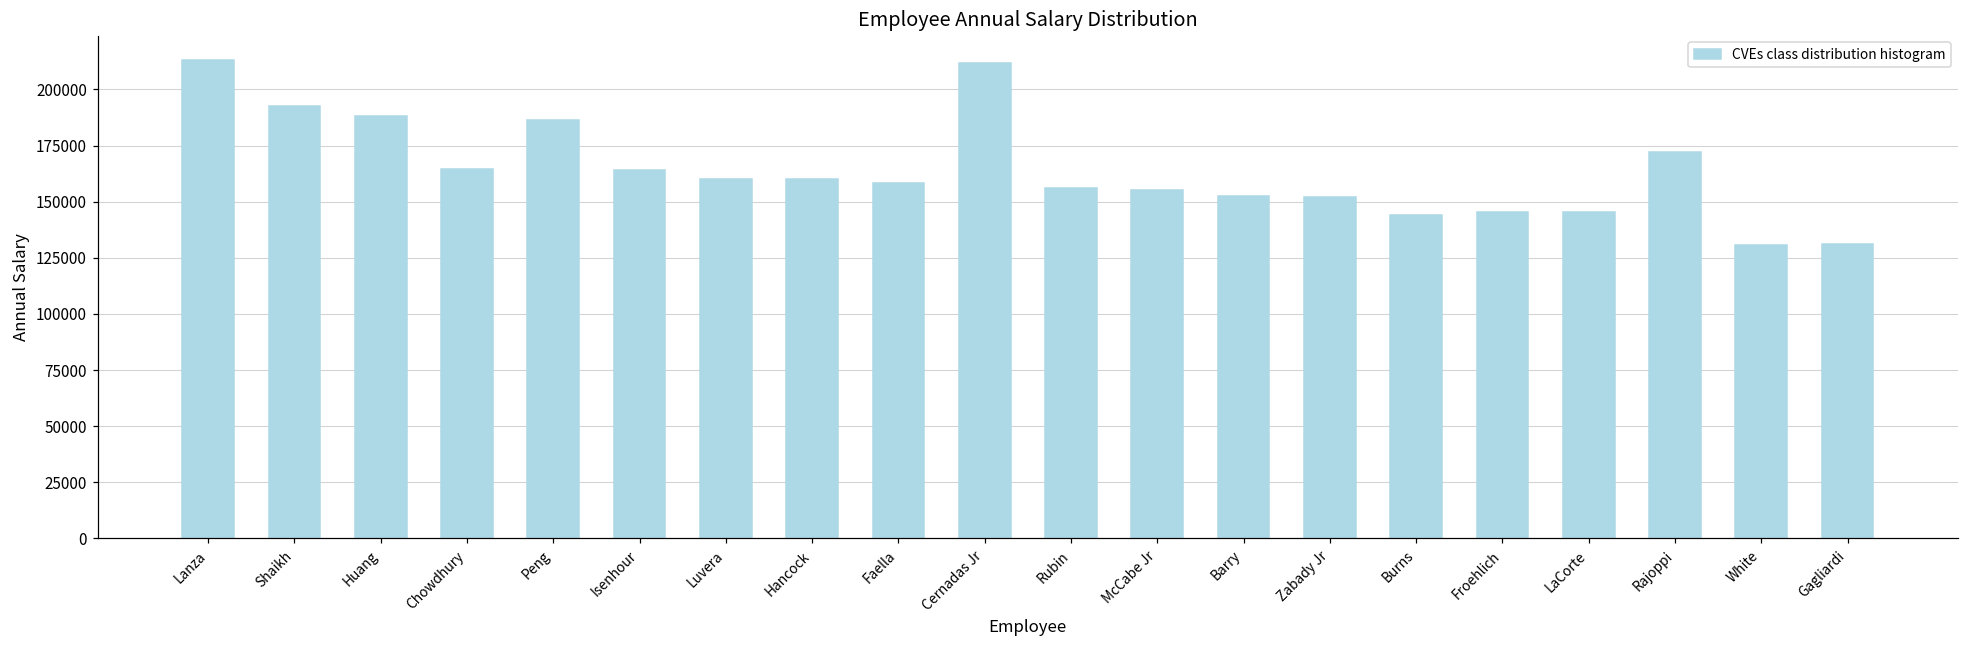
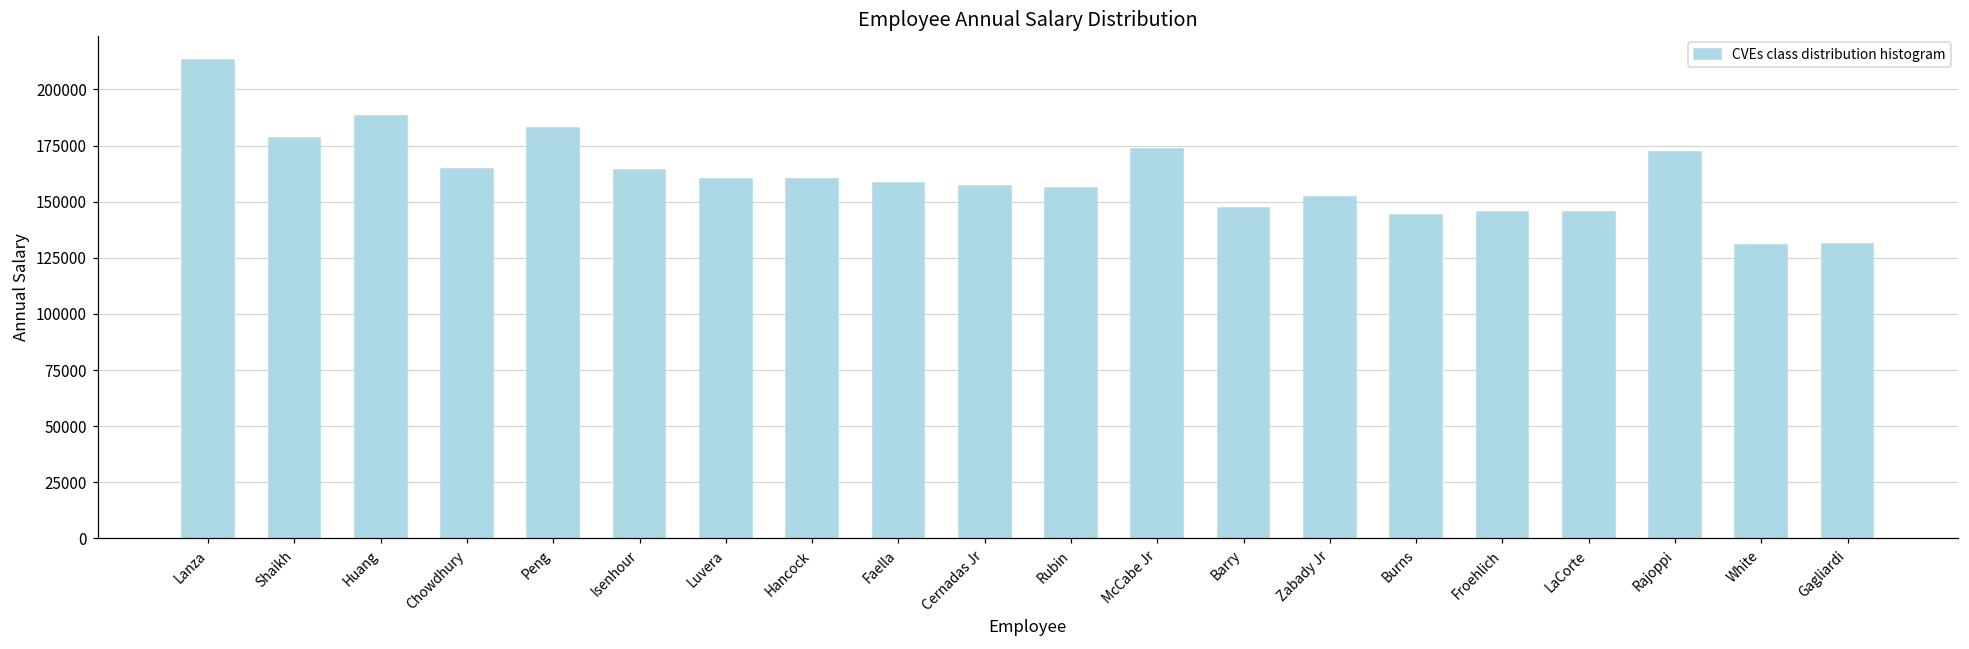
Shaikh: 192000 -> 178000
Peng: 187000 -> 183000
Cernadas Jr: 212000 -> 157000
McCabe Jr: 155000 -> 173000
Barry: 153000 -> 147000
